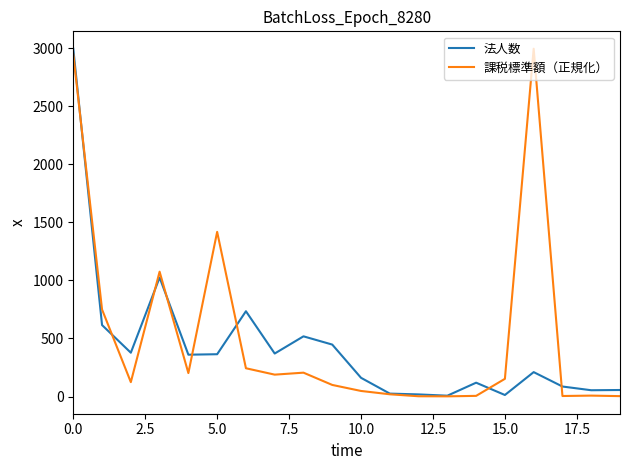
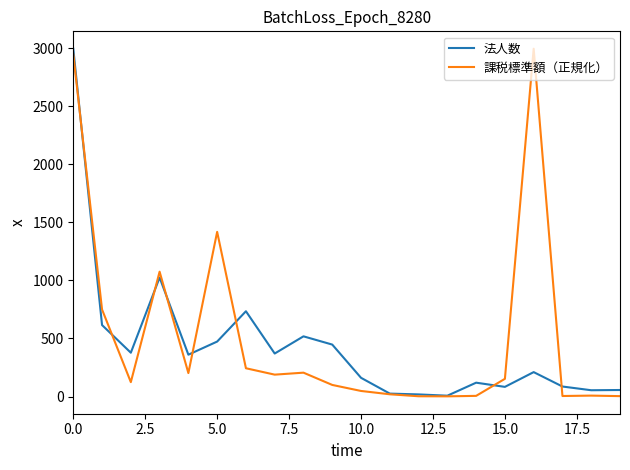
法人数, 5.0: 360 -> 470
法人数, 15.0: 10 -> 80
